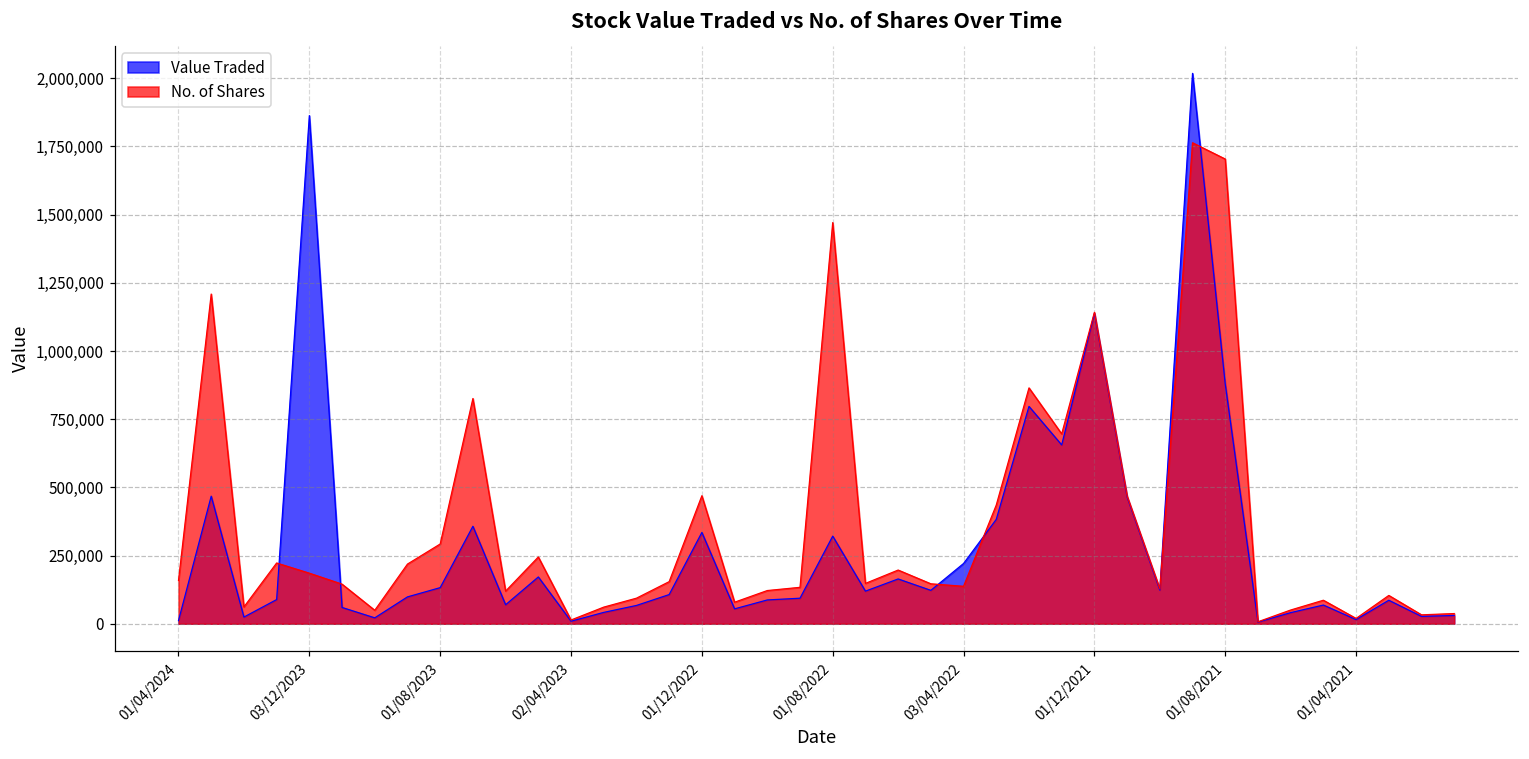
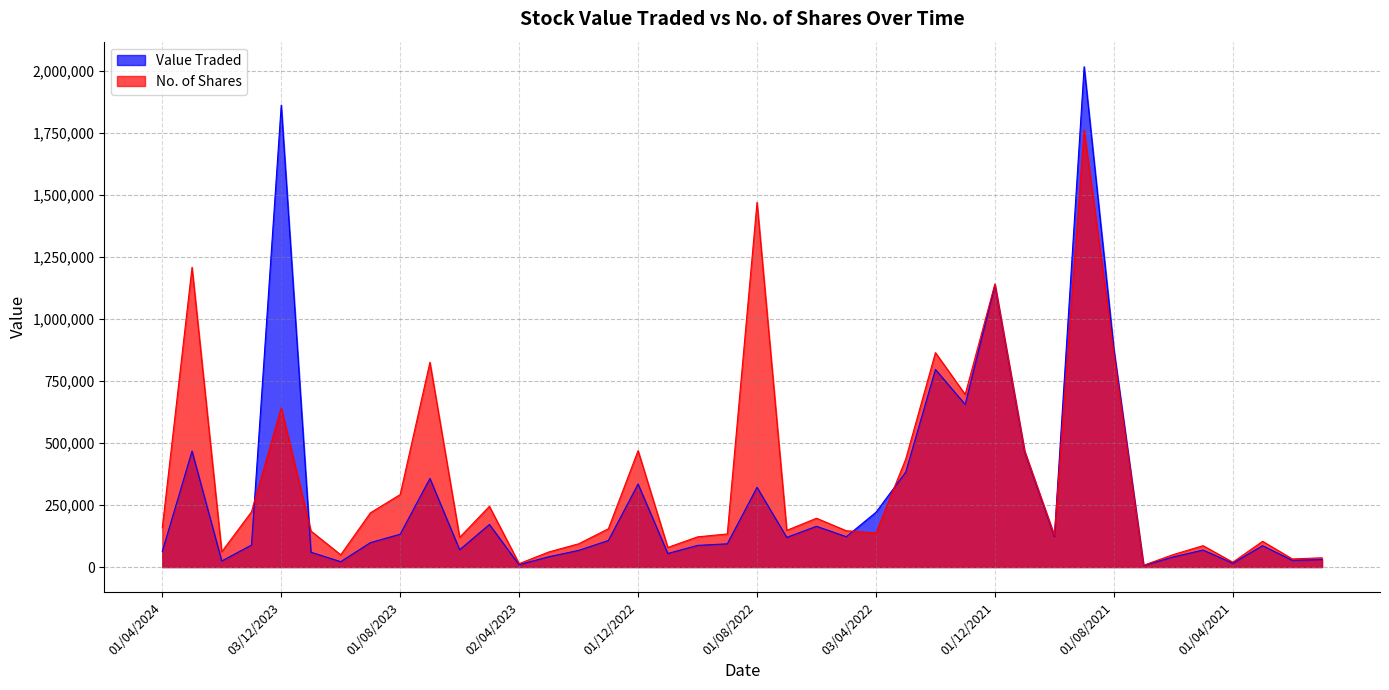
Value Traded, 01/04/2024: 10,000 -> 60,000
No. of Shares, 03/12/2023: 190,000 -> 640,000
No. of Shares, 01/08/2021: 1,700,000 -> 860,000
